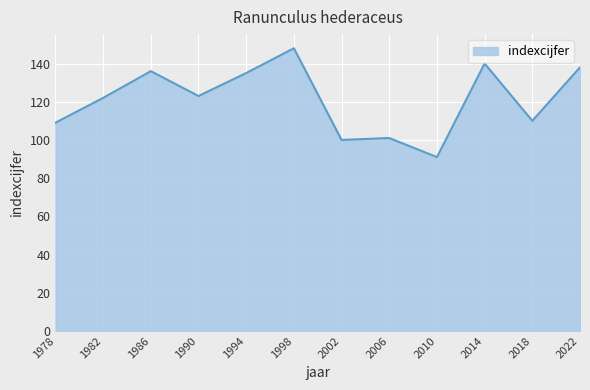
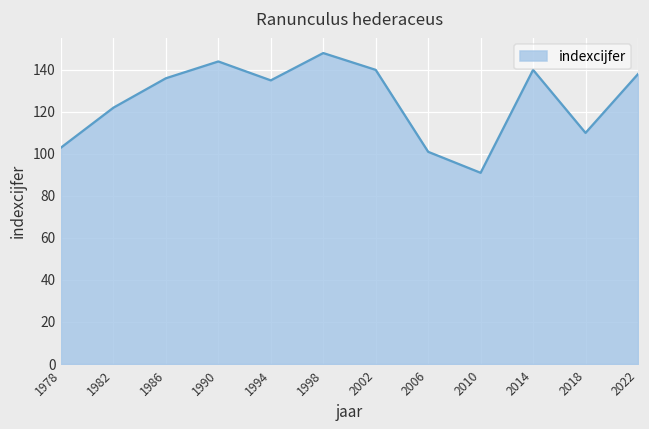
1978: 109 -> 103
1990: 123 -> 144
2002: 100 -> 140
